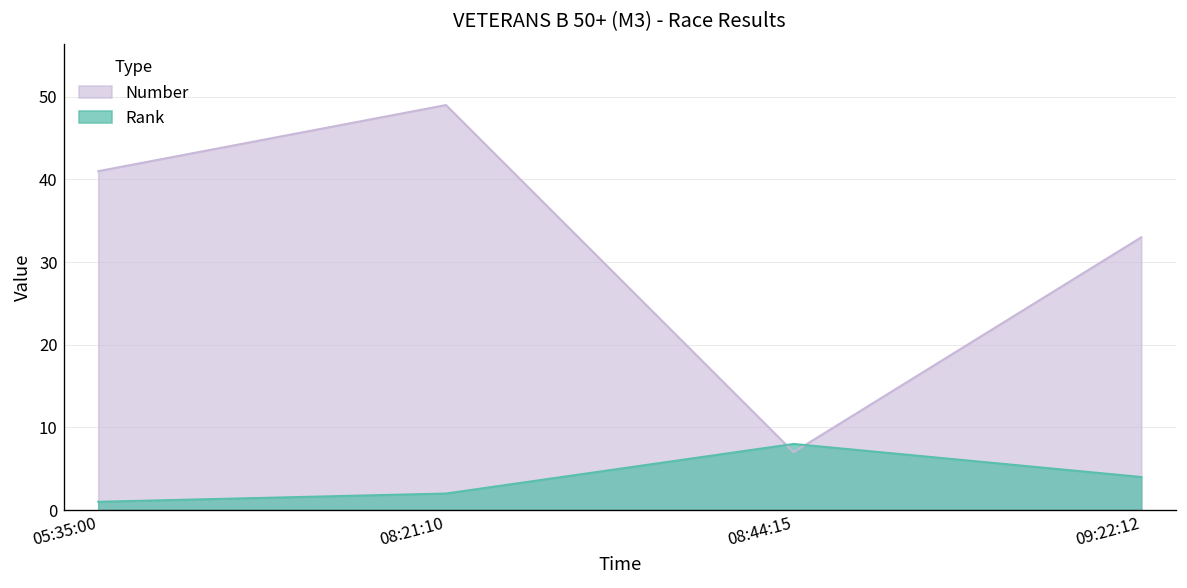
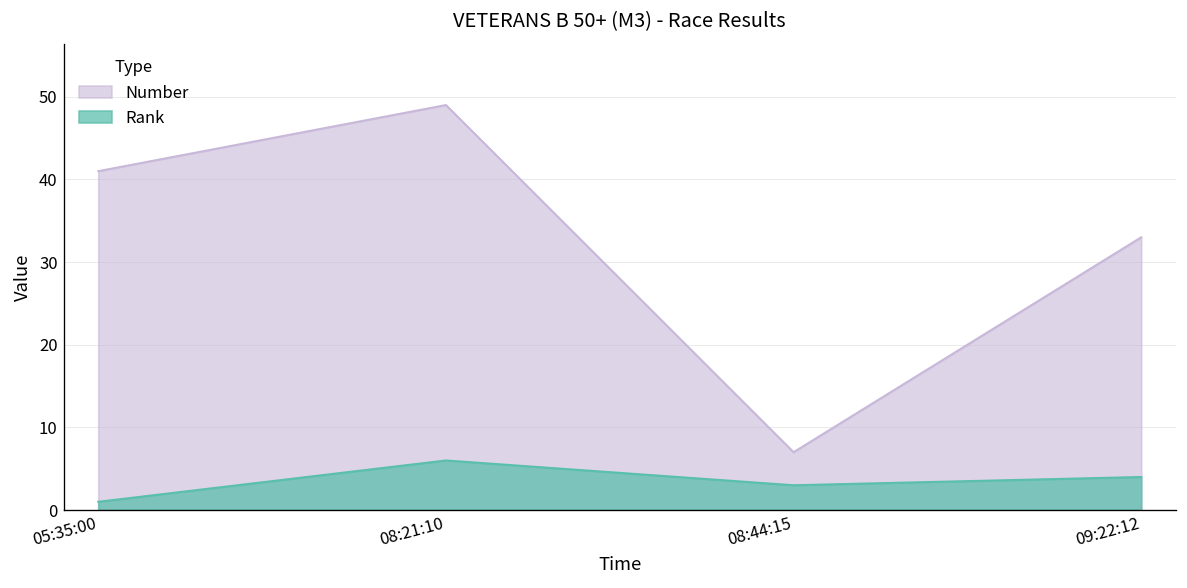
Rank, 08:21:10: 2 -> 6
Rank, 08:44:15: 8 -> 3
